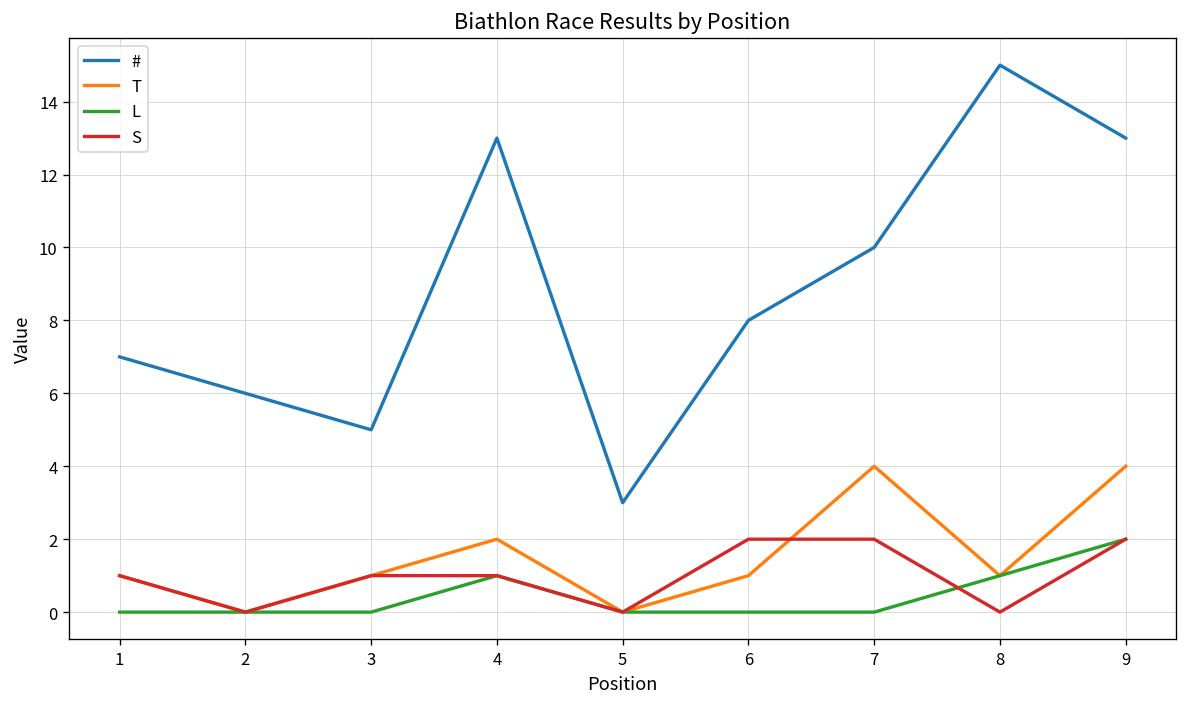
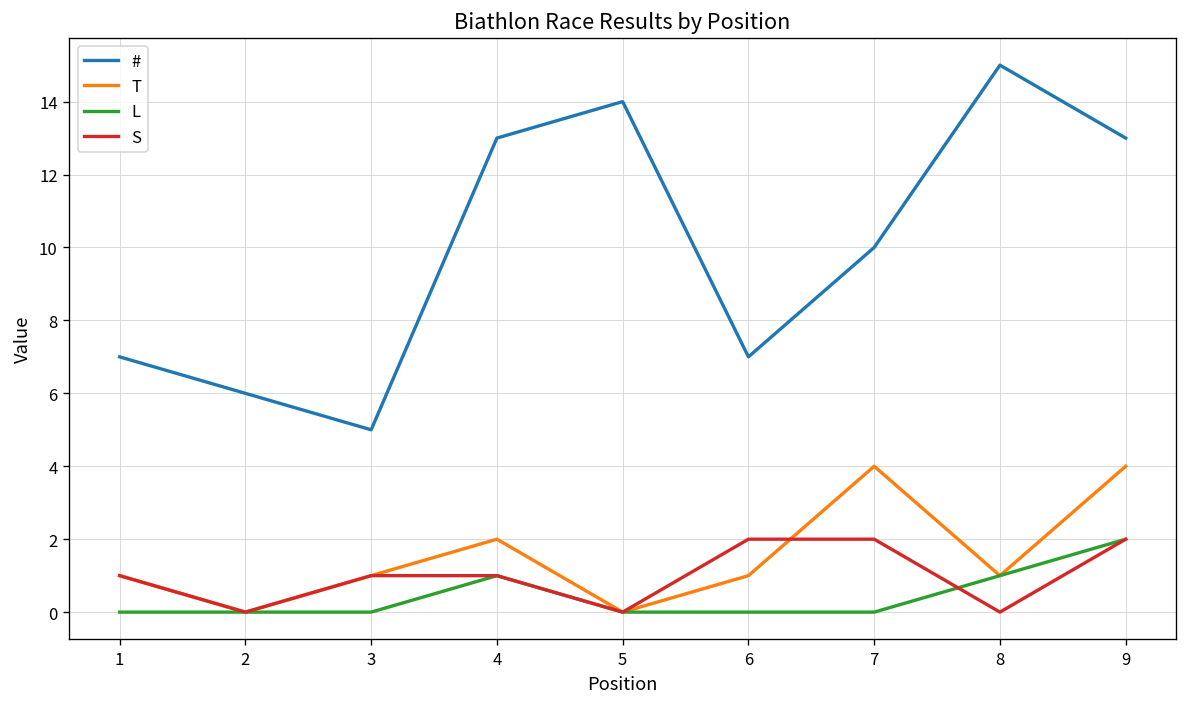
#, 5: 3 -> 14
#, 6: 8 -> 7
